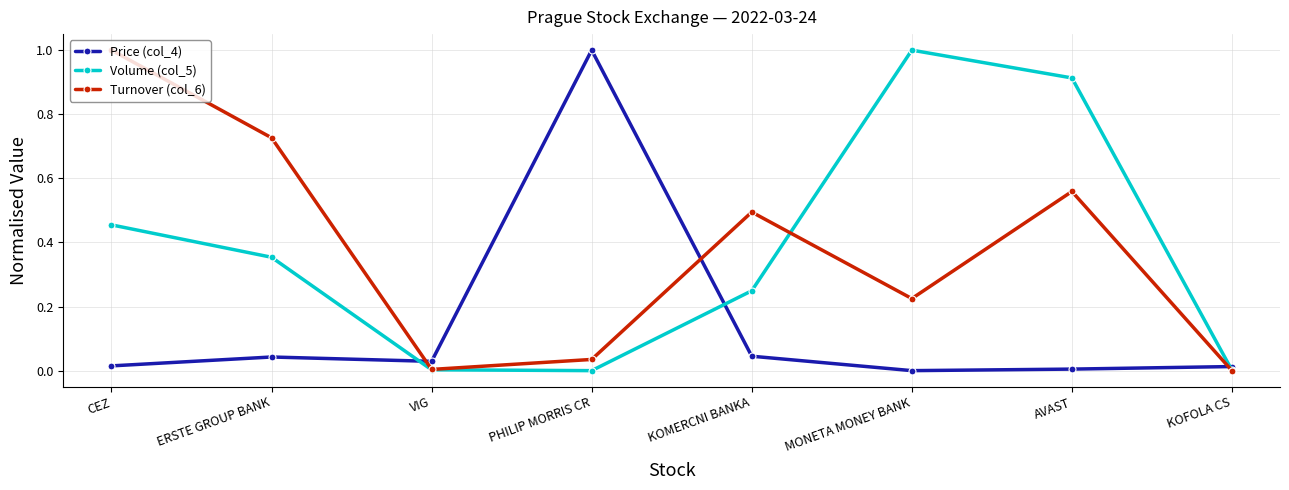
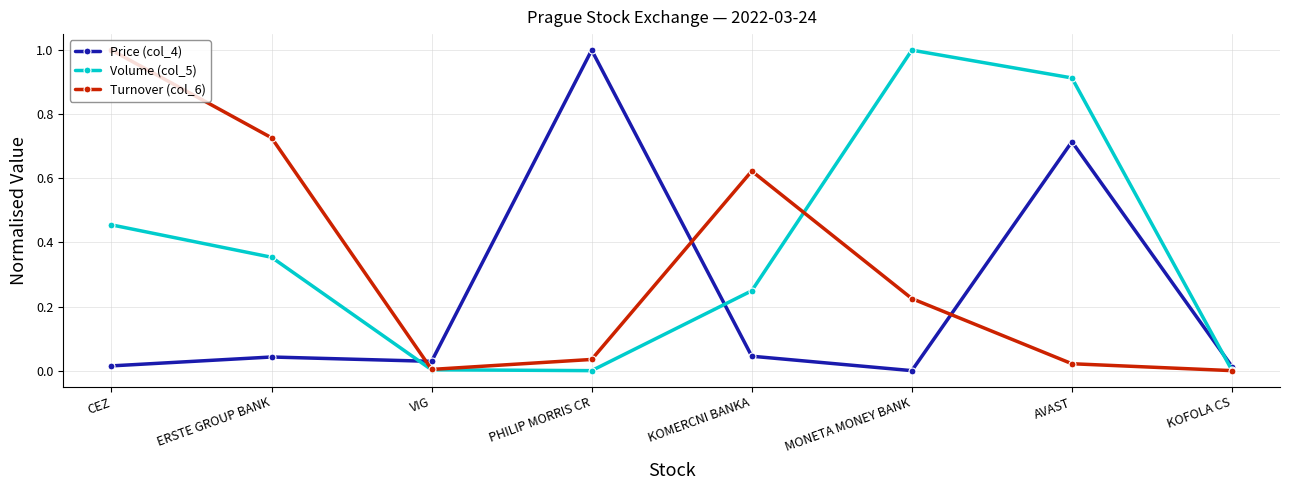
Turnover (col_6), KOMERCNI BANKA: 0.49 -> 0.62
Price (col_4), AVAST: 0.00 -> 0.71
Turnover (col_6), AVAST: 0.56 -> 0.02
